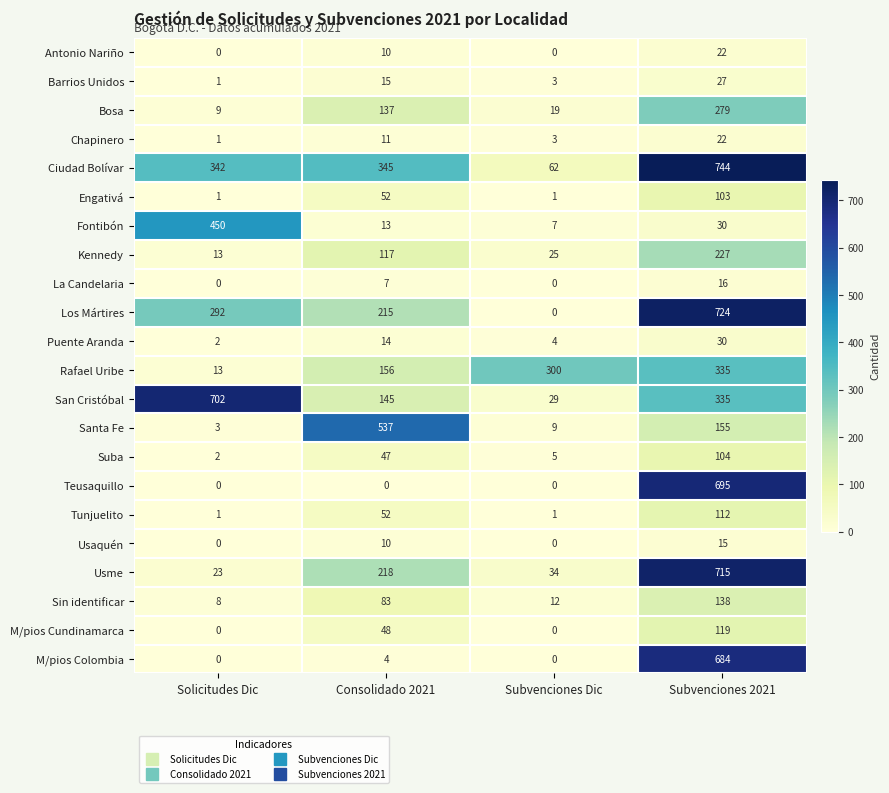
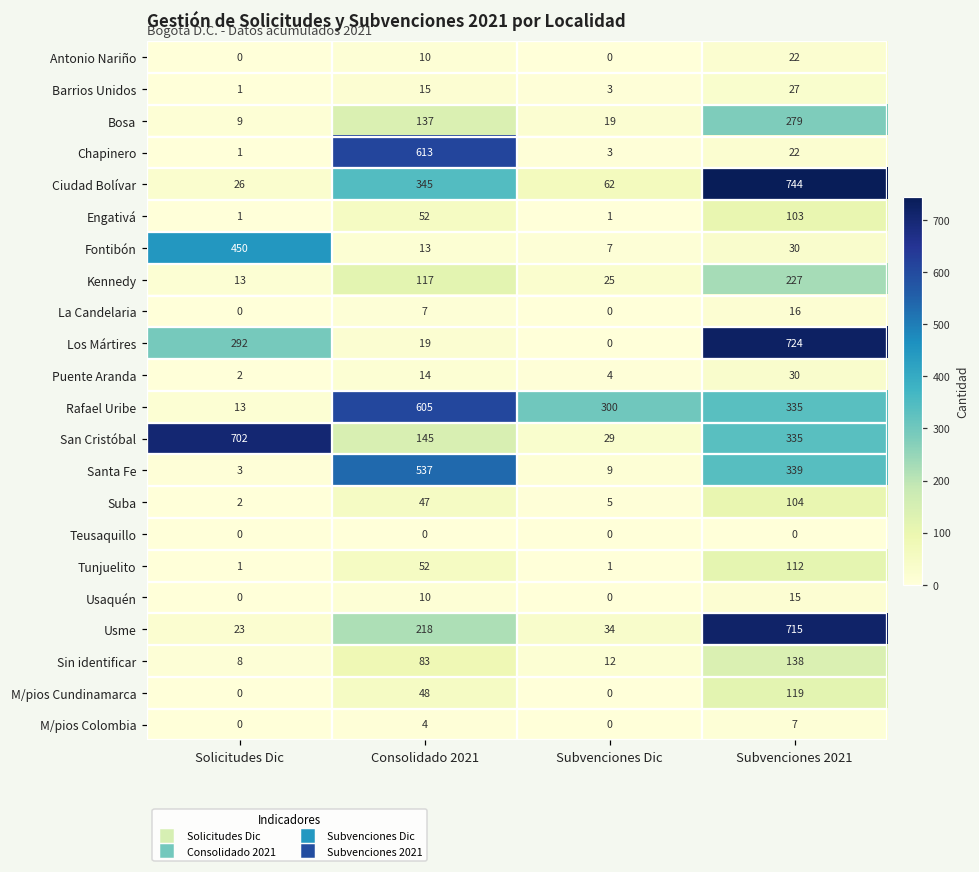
Chapinero, Consolidado 2021: 11 -> 613
Ciudad Bolívar, Solicitudes Dic: 342 -> 26
Los Mártires, Consolidado 2021: 215 -> 19
Rafael Uribe, Consolidado 2021: 156 -> 605
Santa Fe, Subvenciones 2021: 155 -> 339
Teusaquillo, Subvenciones 2021: 695 -> 0
M/pios Colombia, Subvenciones 2021: 684 -> 7
